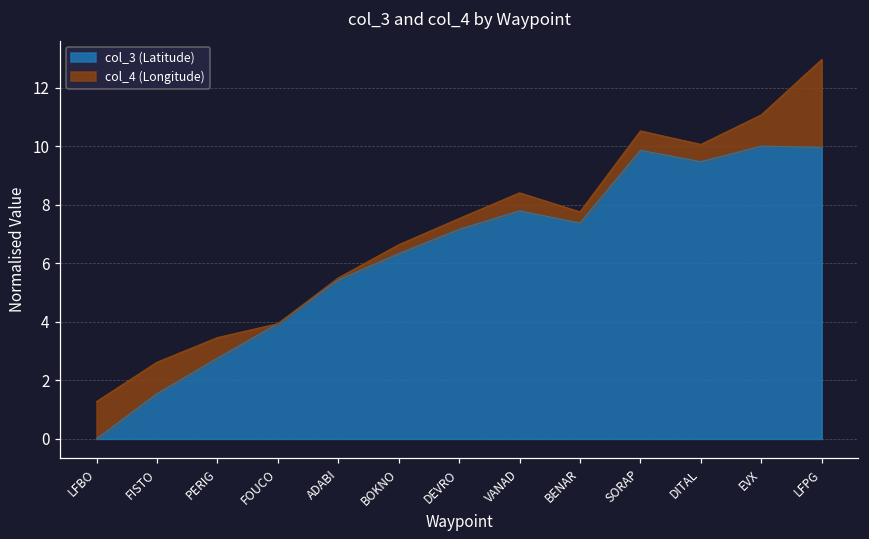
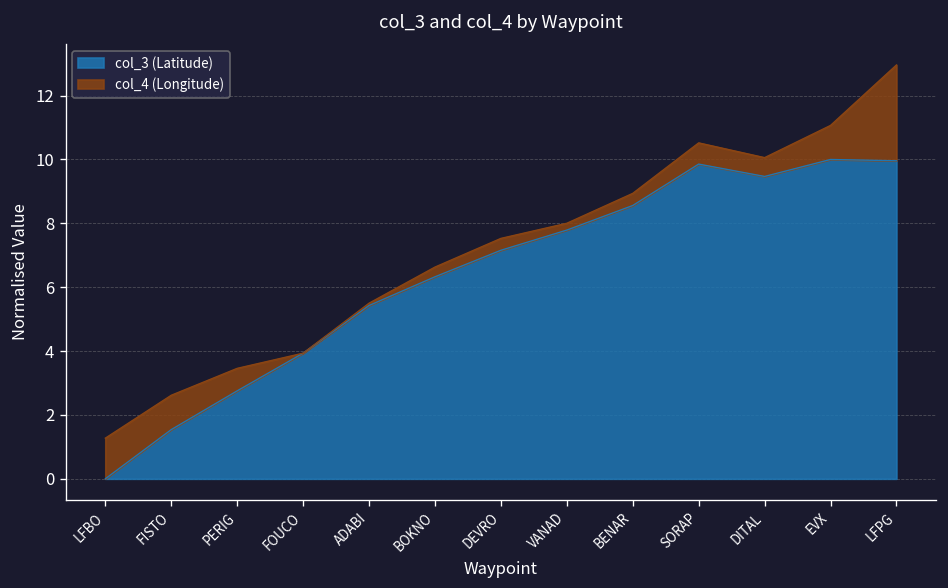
col_4 (Longitude), VANAD: 0.6 -> 0.2
col_3 (Latitude), BENAR: 7.4 -> 8.6
